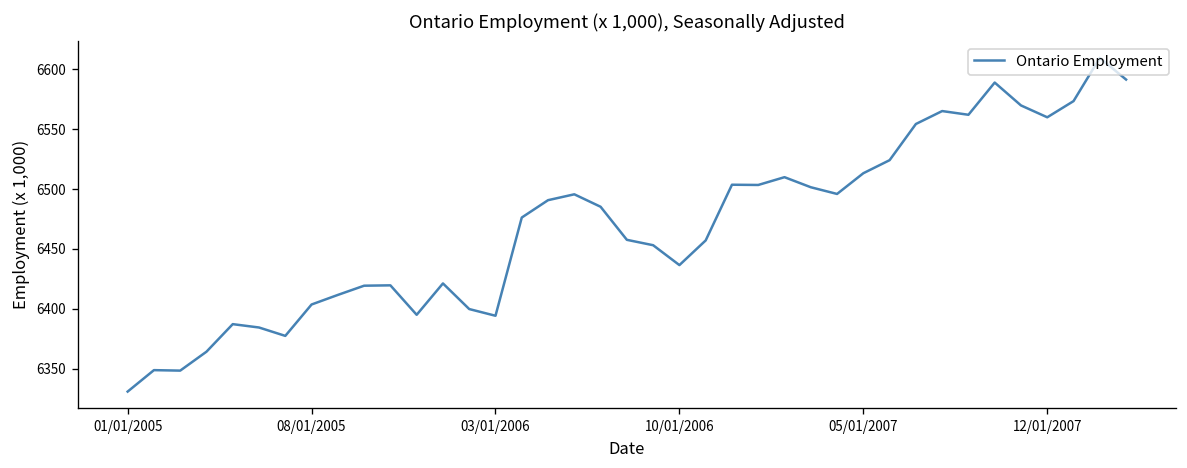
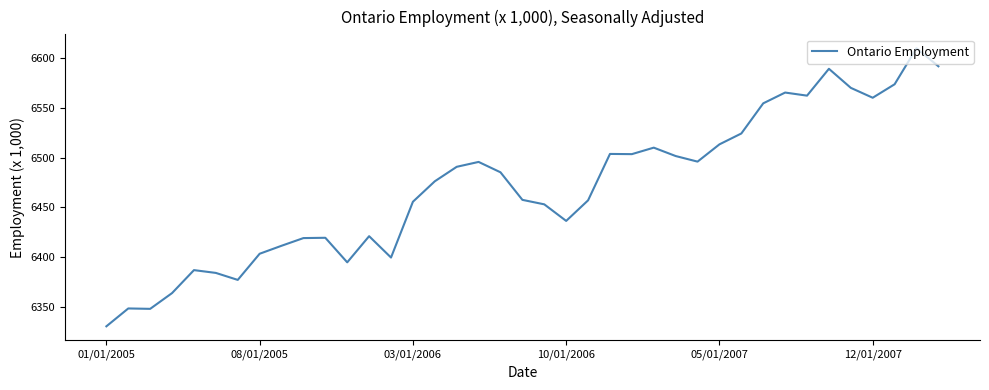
03/01/2006: 6390 -> 6460
